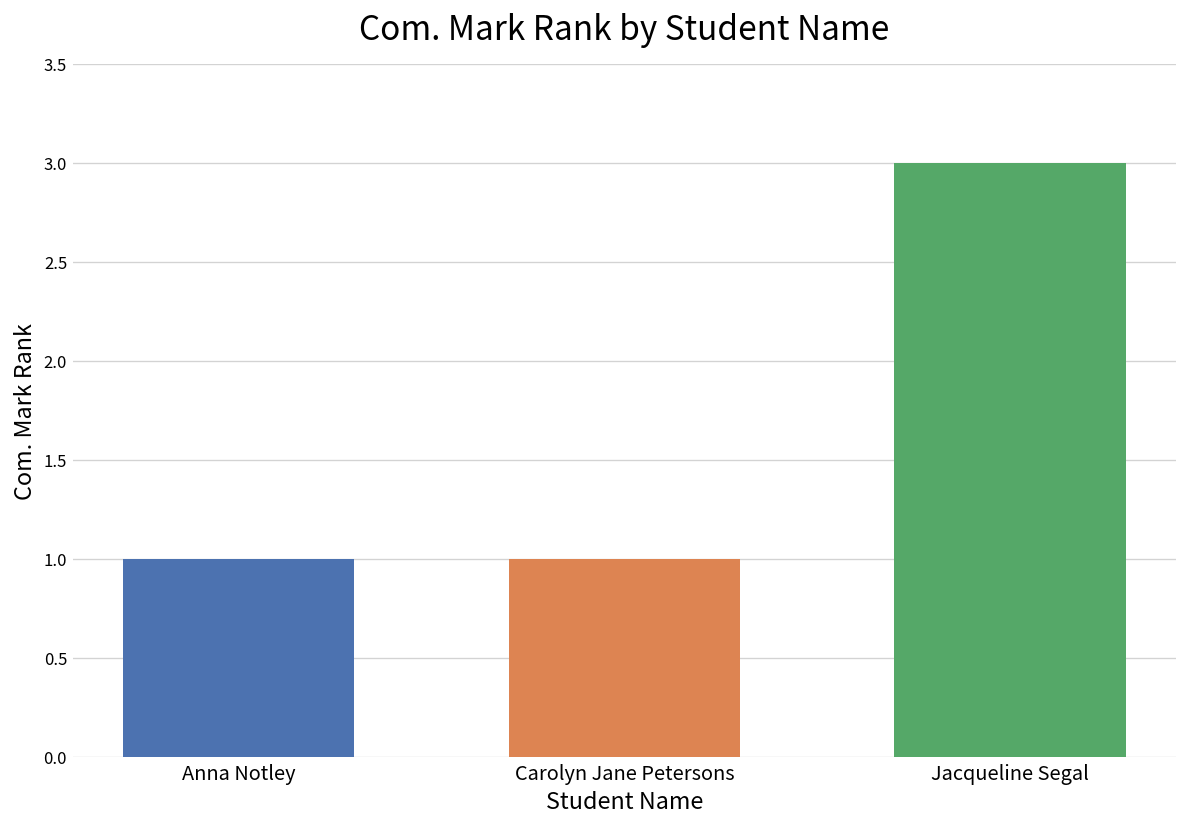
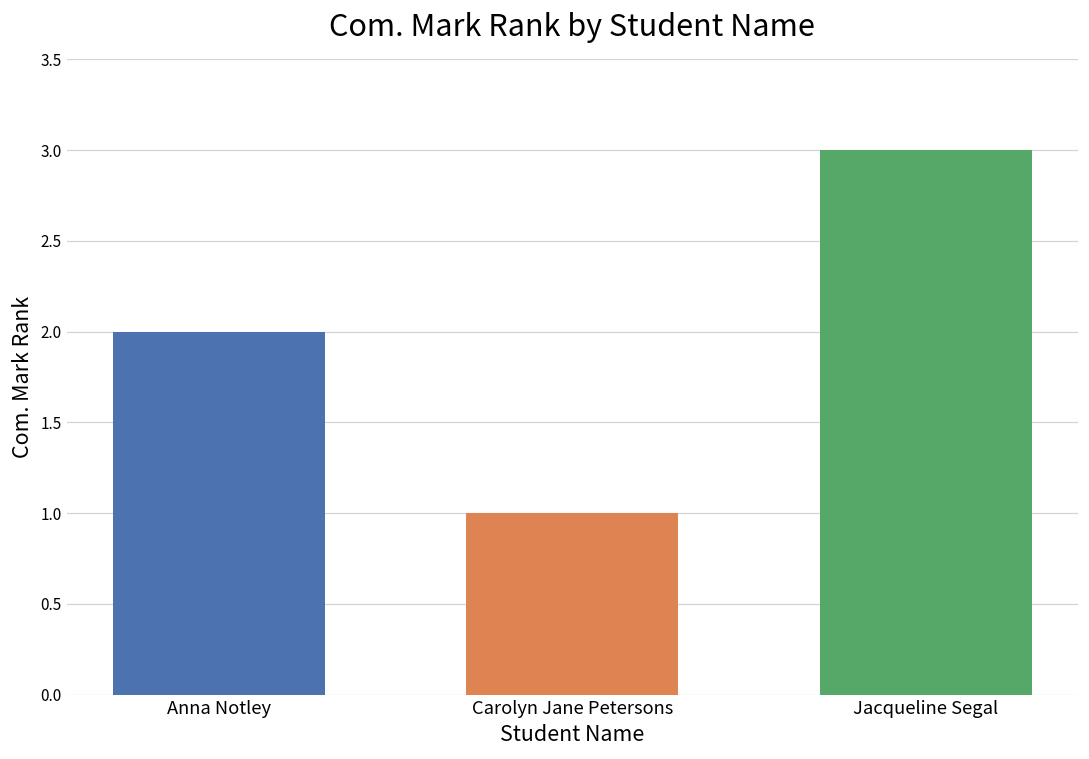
Anna Notley: 1 -> 2
